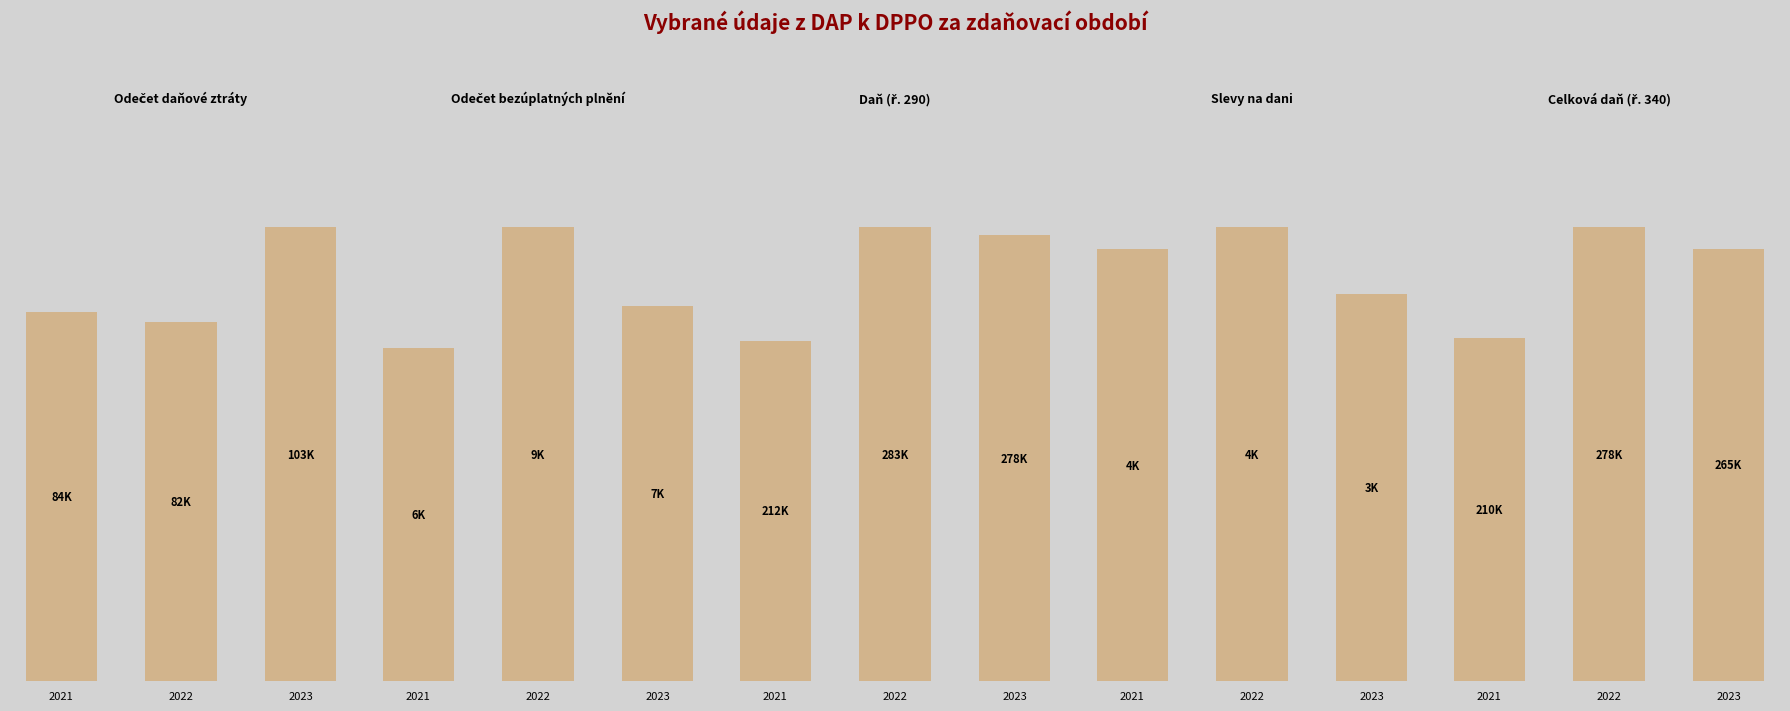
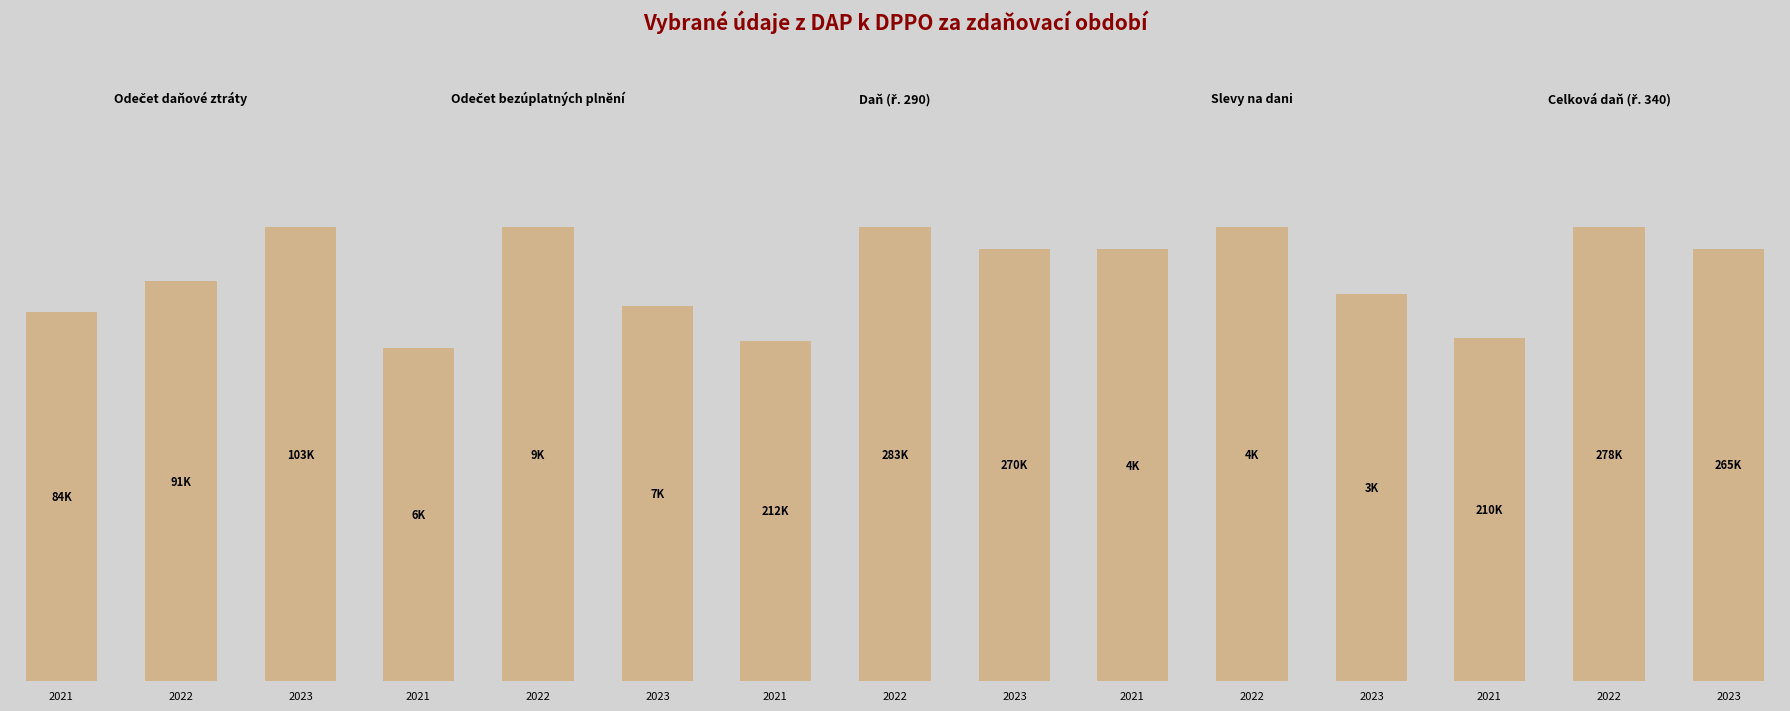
Odečet daňové ztráty, 2022: 82K -> 91K
Daň (ř. 290), 2023: 278K -> 270K
